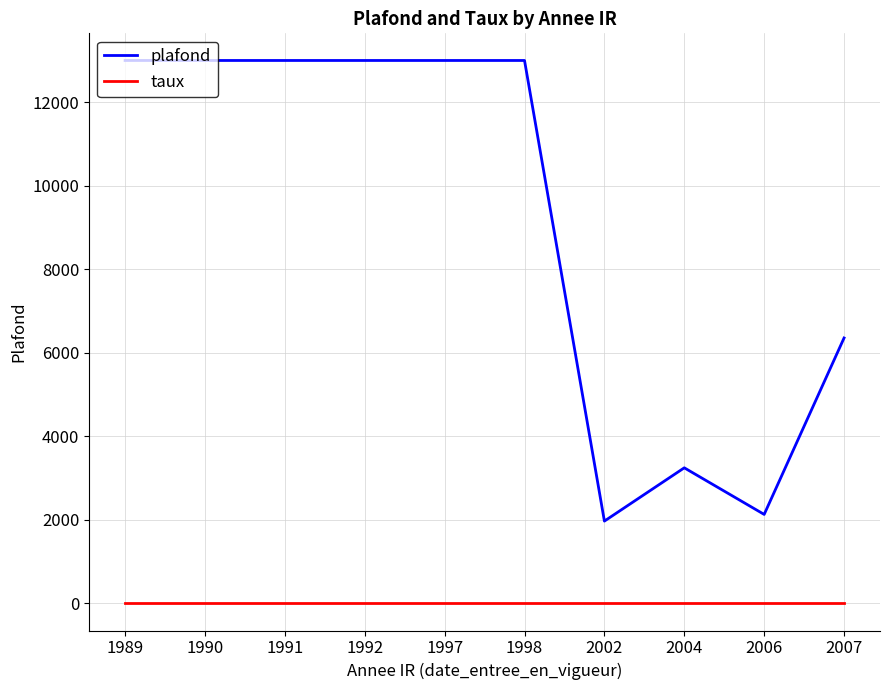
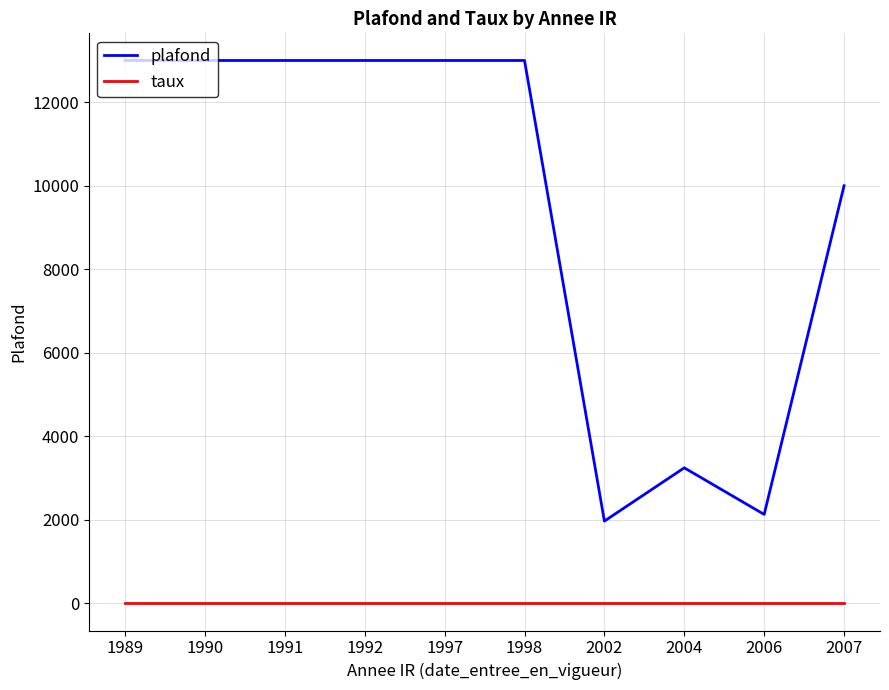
plafond, 2007: 6400 -> 10000
